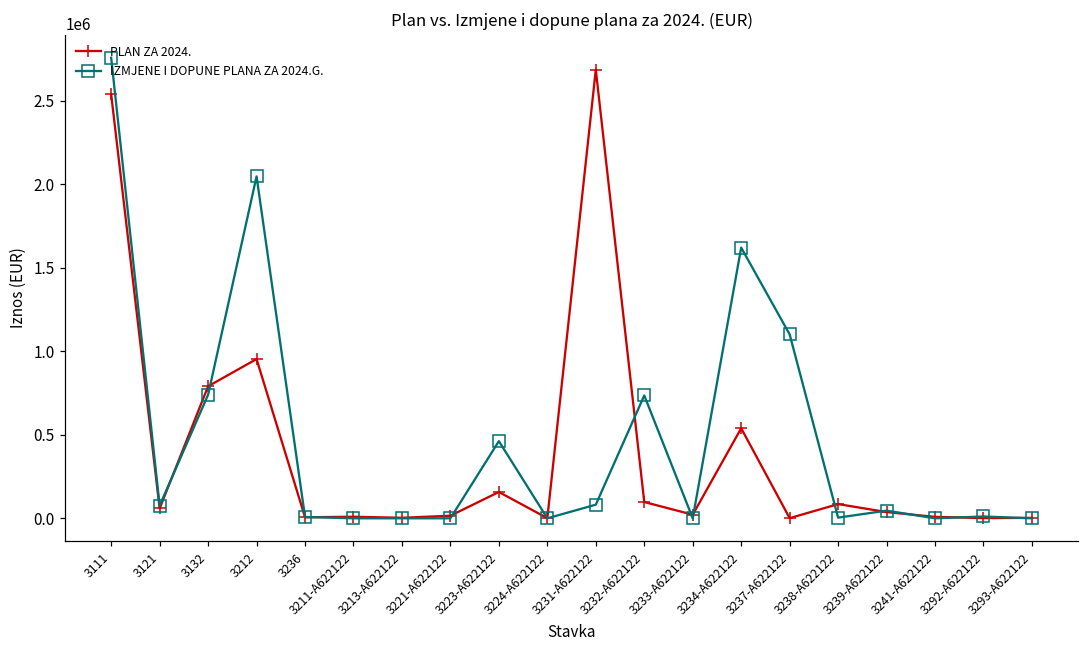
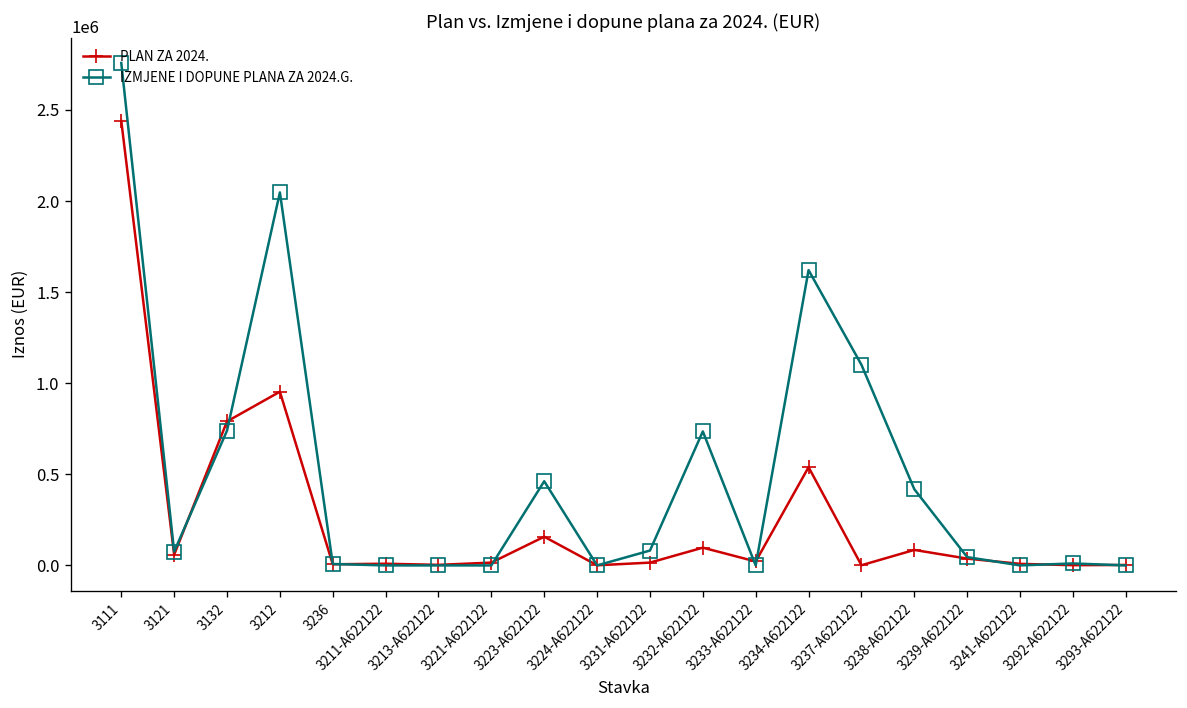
PLAN ZA 2024., 3111: 2540000 -> 2440000
PLAN ZA 2024., 3231-A622122: 2690000 -> 20000
IZMJENE I DOPUNE PLANA ZA 2024.G., 3238-A622122: 0 -> 420000
